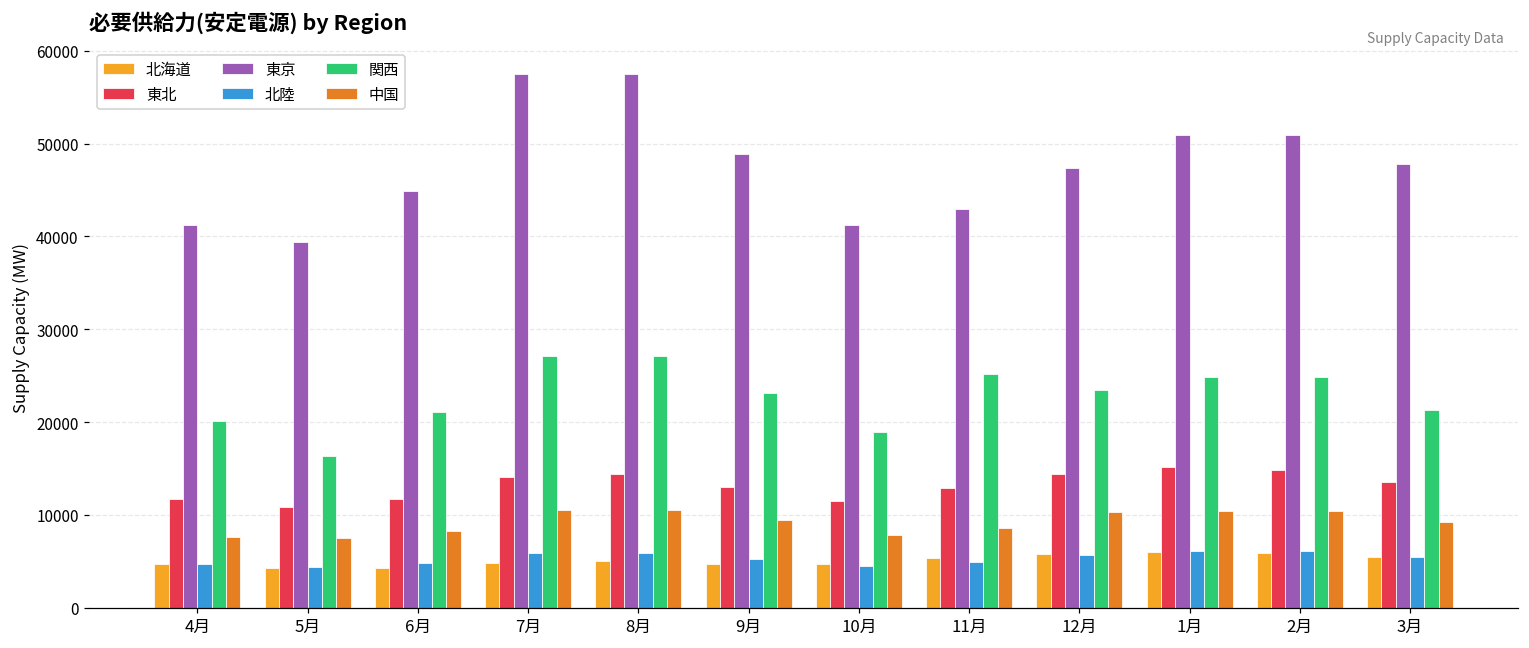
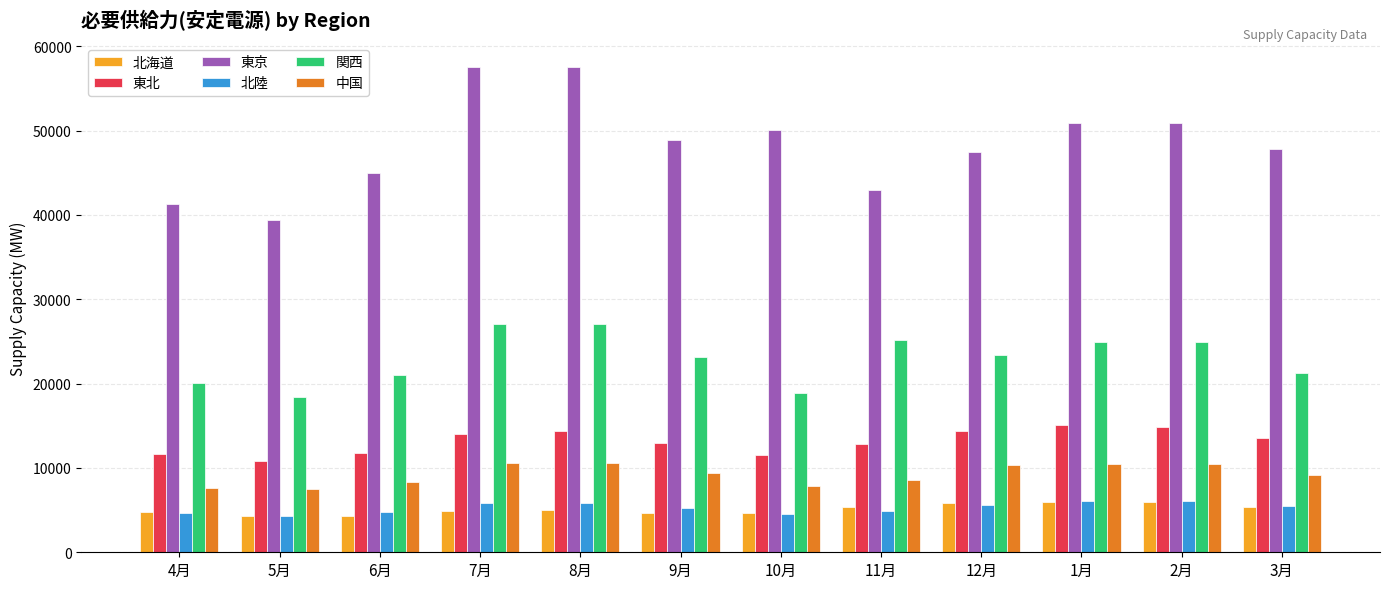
関西, 5月: 16000 -> 18000
東京, 10月: 41000 -> 50000
